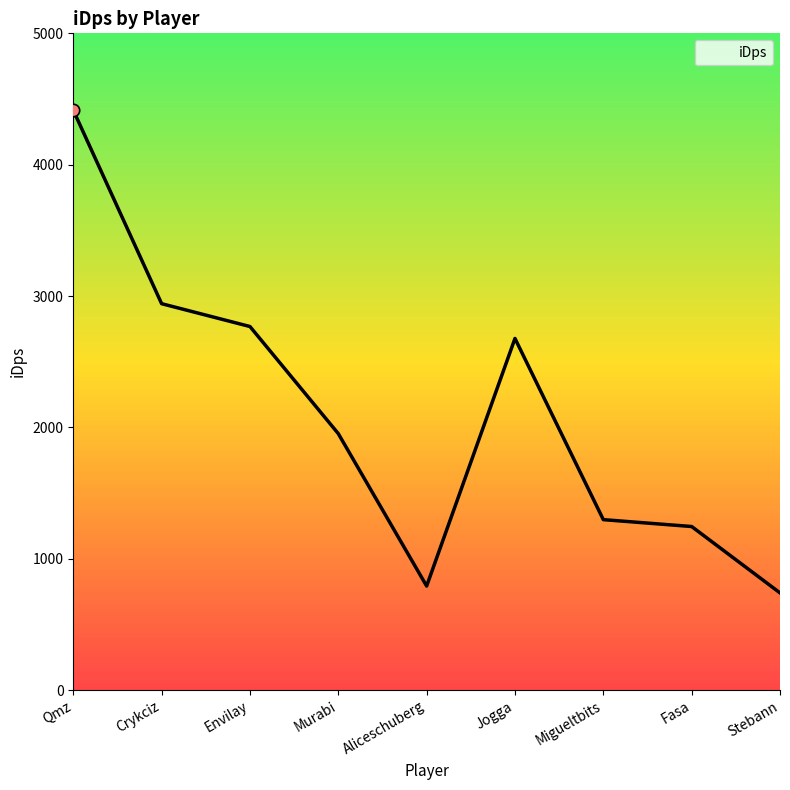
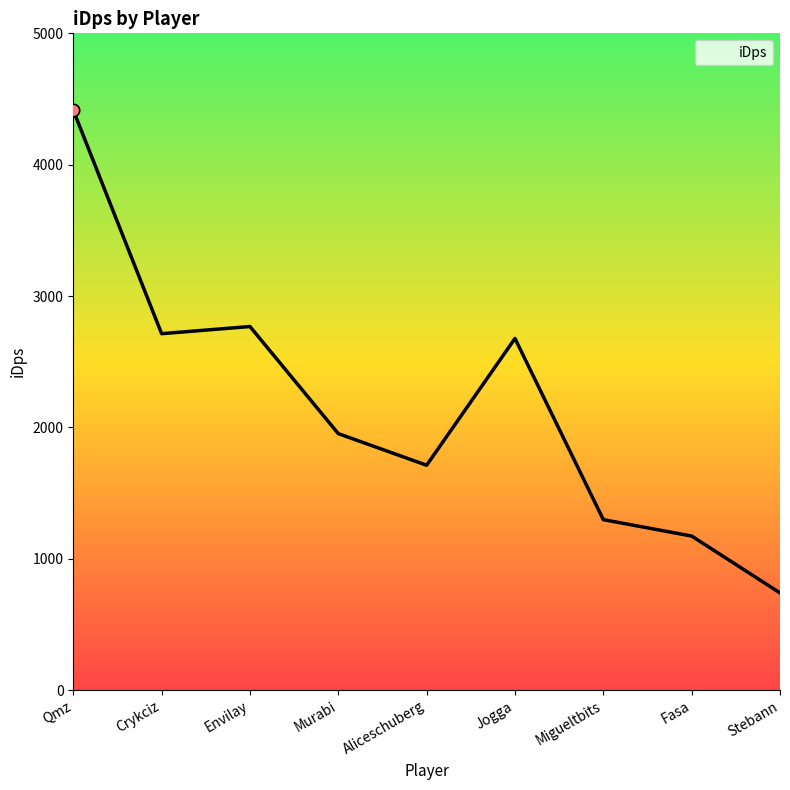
iDps, Crykciz: 2940 -> 2710
iDps, Aliceschuberg: 790 -> 1710
iDps, Fasa: 1250 -> 1170
